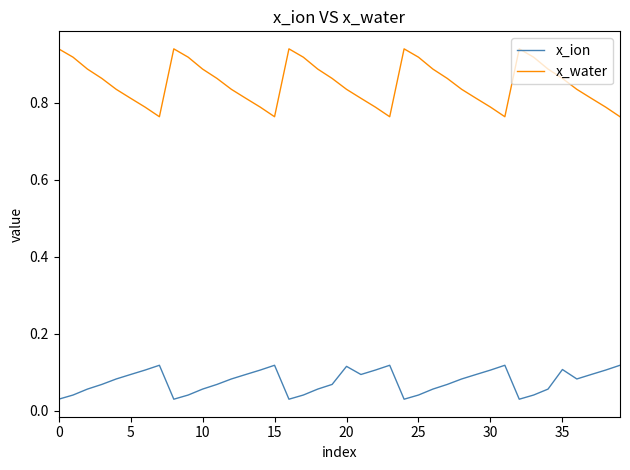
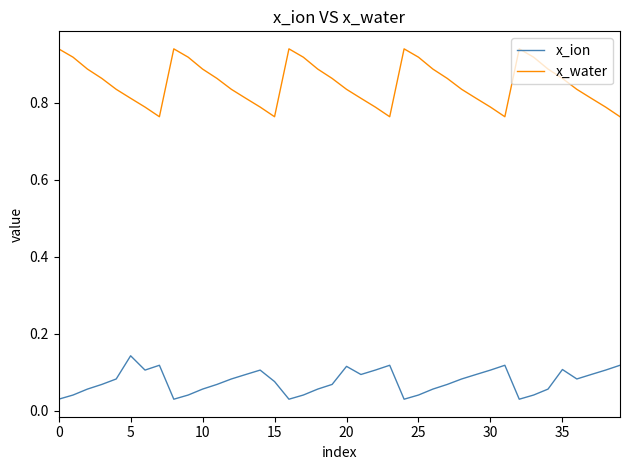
x_ion, 5: 0.09 -> 0.14
x_ion, 15: 0.12 -> 0.08
